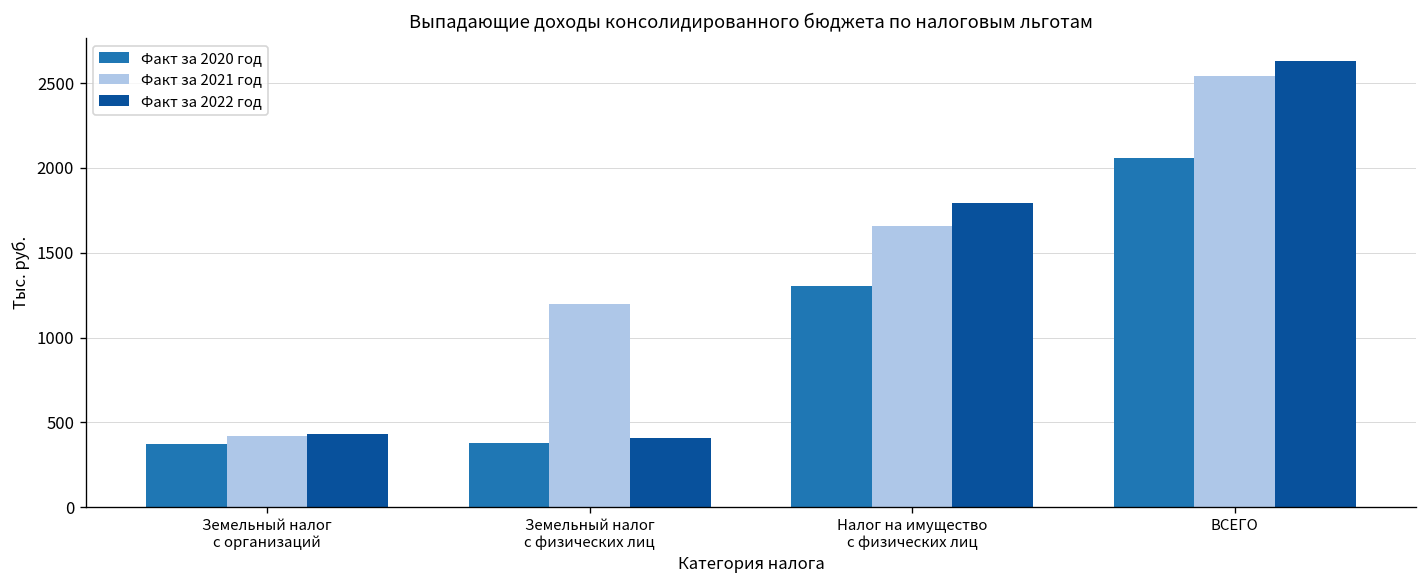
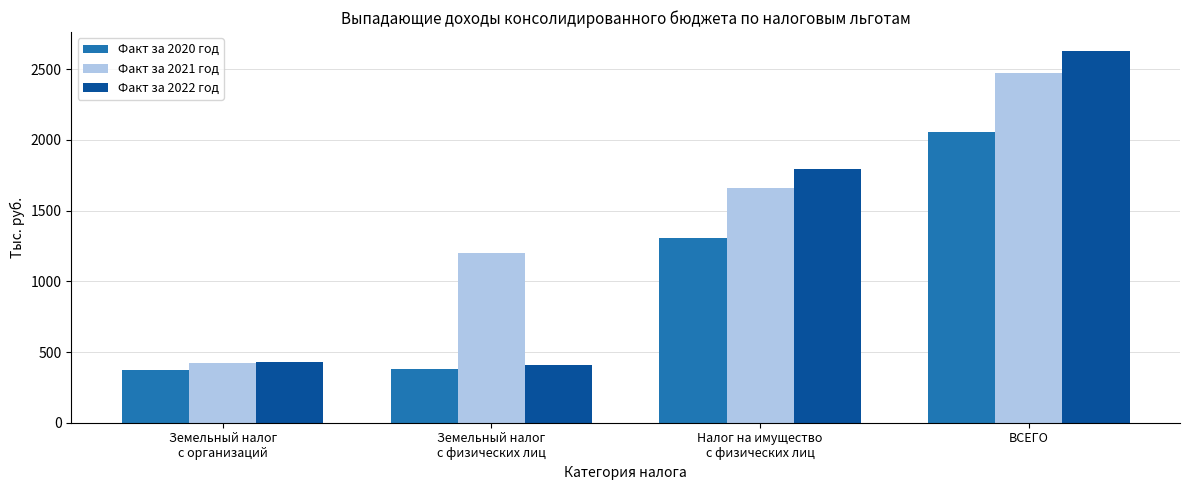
Факт за 2021 год, ВСЕГО: 2540 -> 2470
